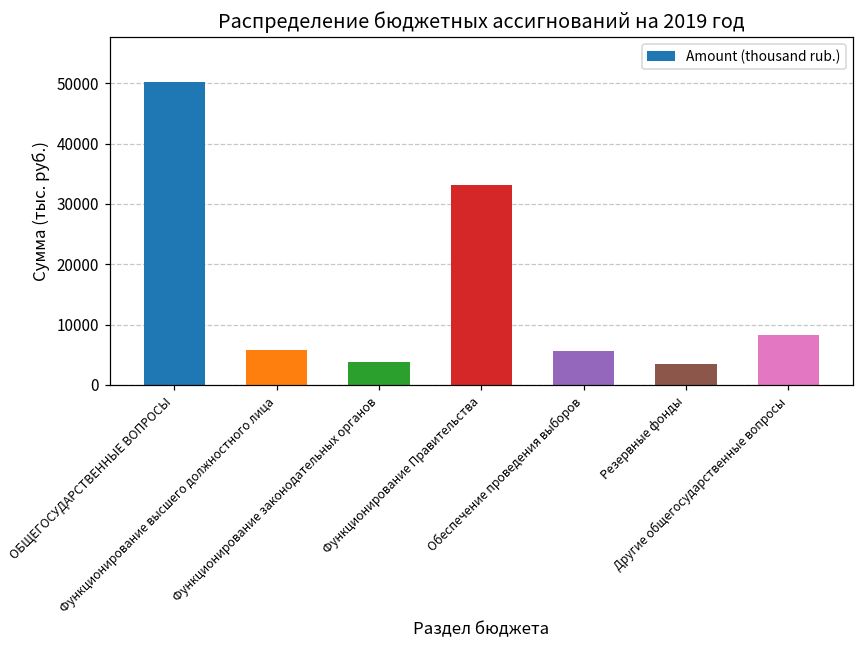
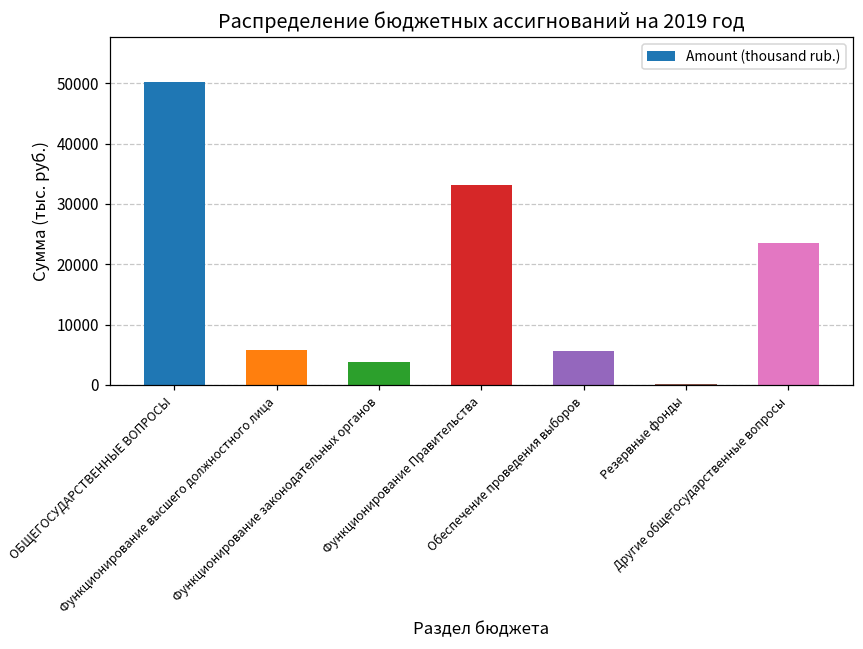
Резервные фонды: 3000 -> 0
Другие общегосударственные вопросы: 8000 -> 23000
